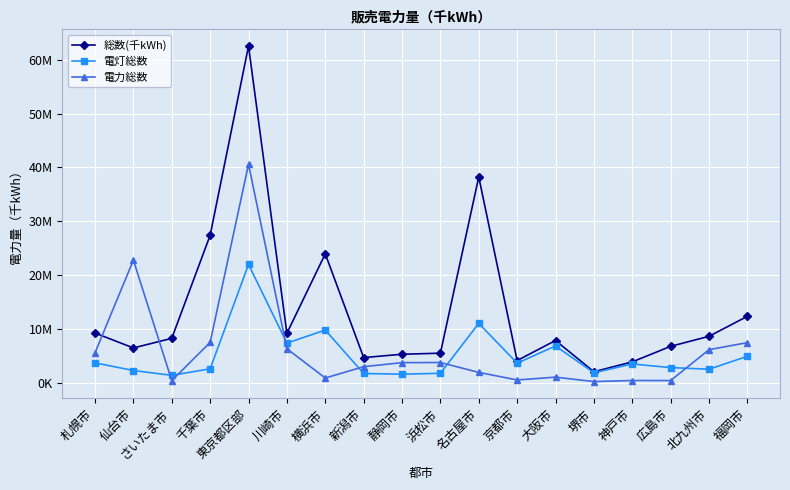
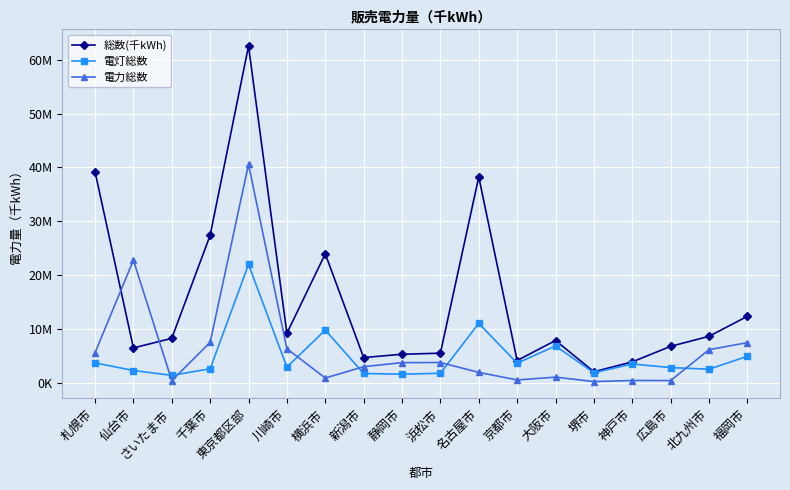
総数(千kWh), 札幌市: 9000000 -> 39000000
電灯総数, 川崎市: 7000000 -> 3000000
